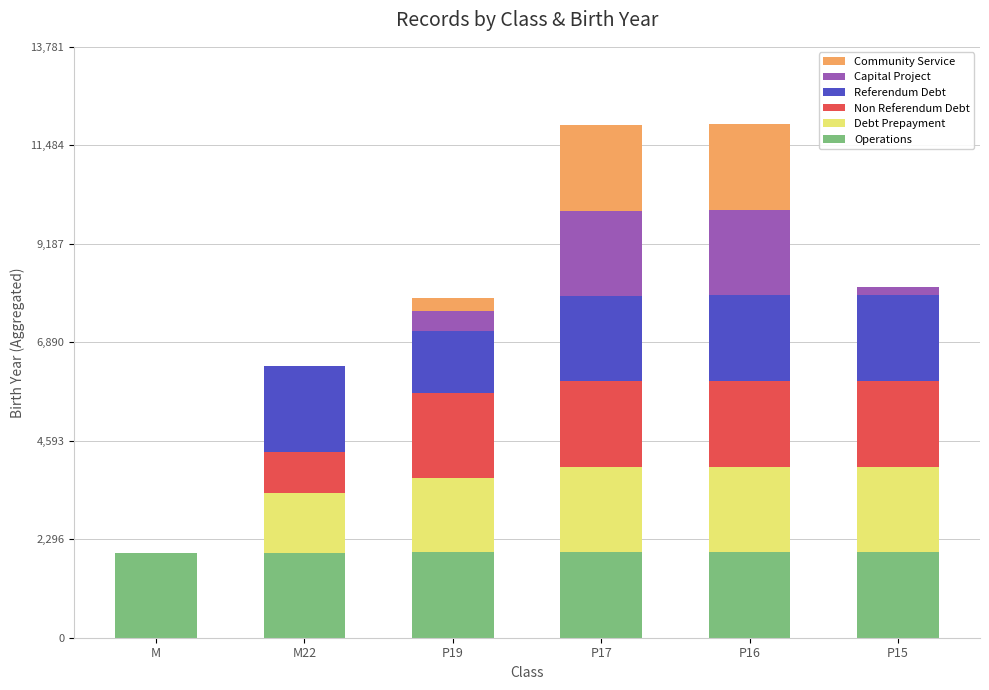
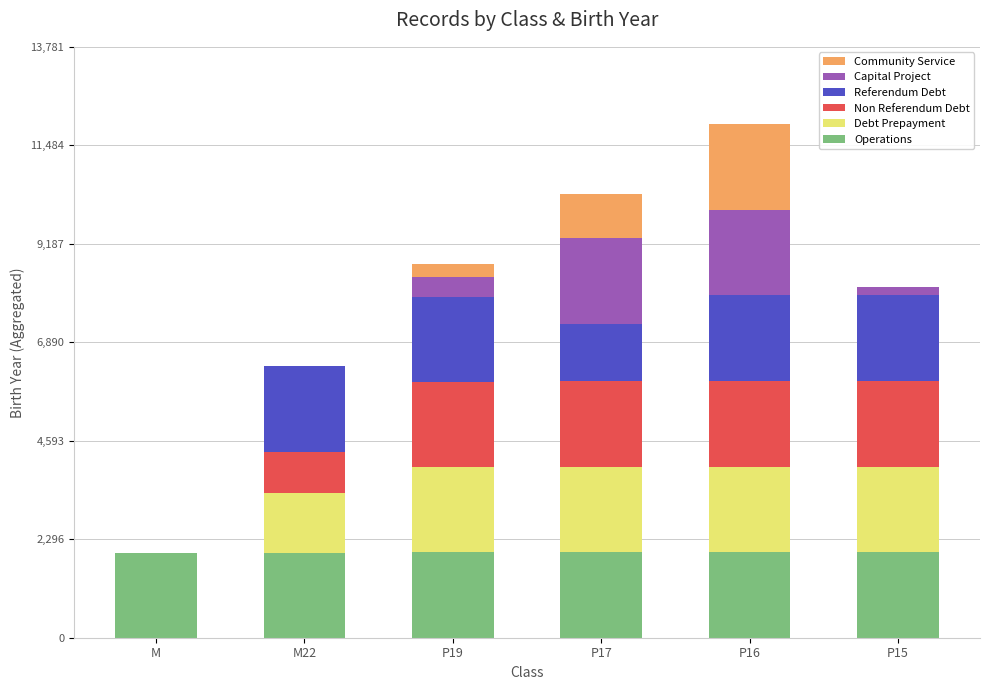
Debt Prepayment, P19: 1,700 -> 2,000
Referendum Debt, P19: 1,500 -> 2,000
Referendum Debt, P17: 2,000 -> 1,300
Community Service, P17: 2,000 -> 1,000
